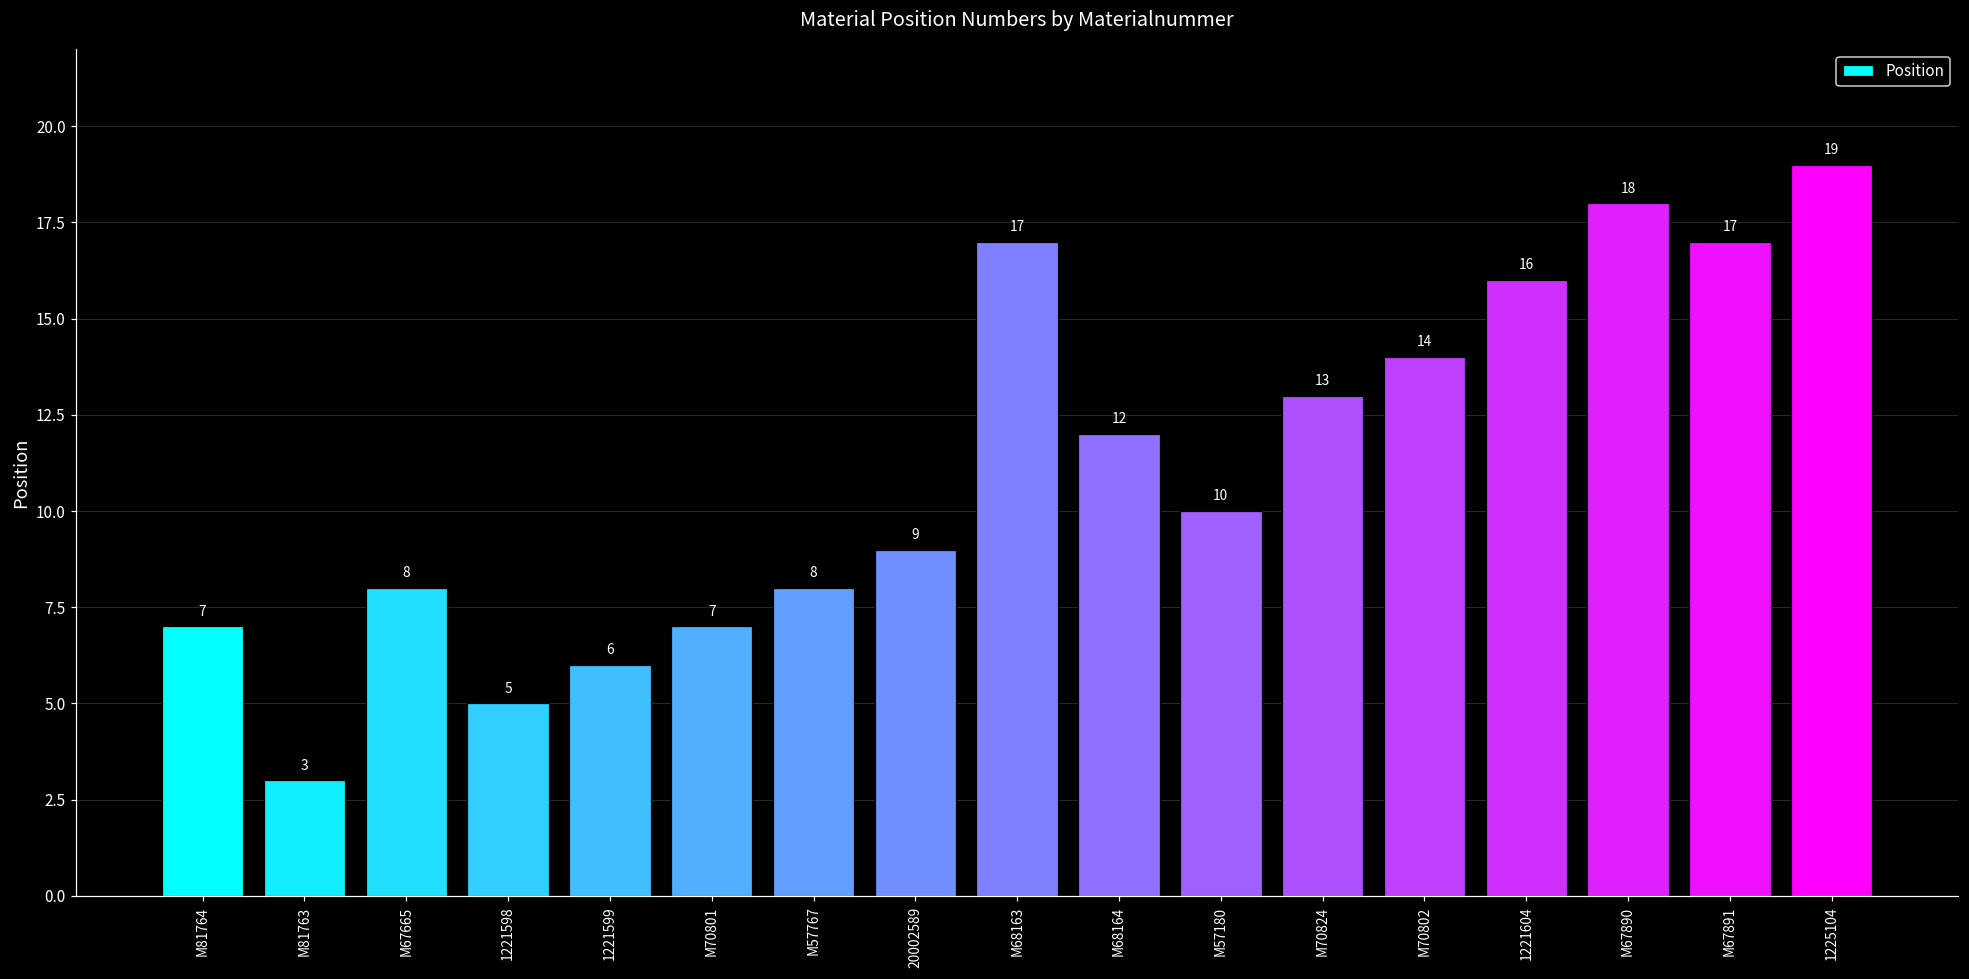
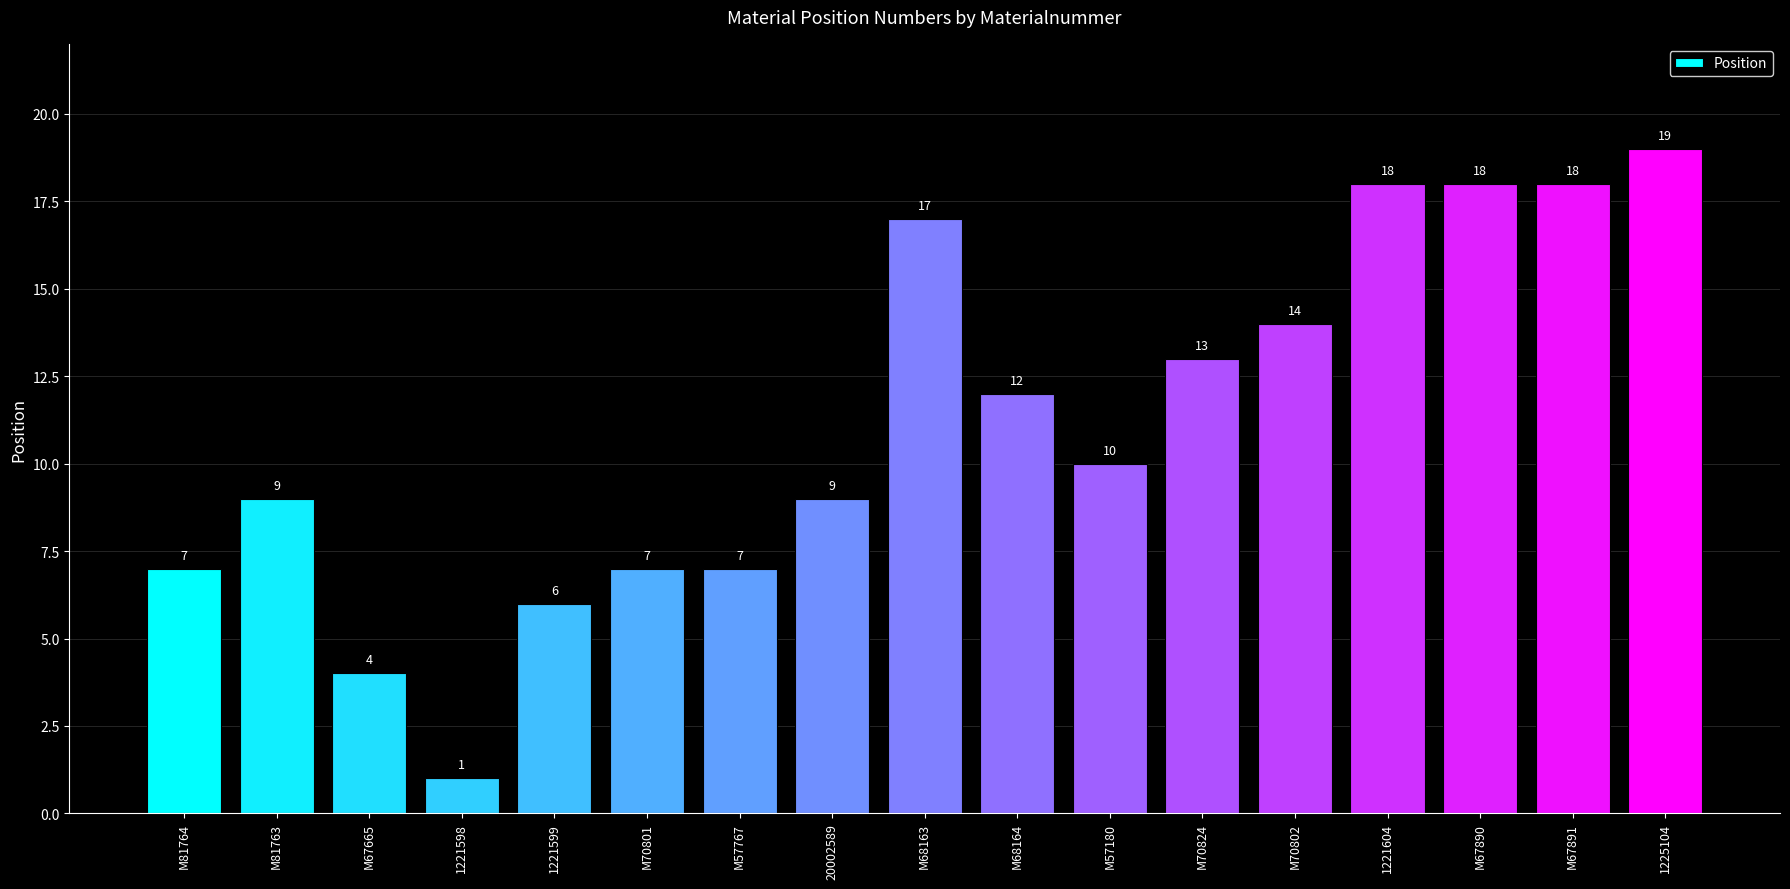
M81763: 3 -> 9
M67665: 8 -> 4
1221598: 5 -> 1
M57767: 8 -> 7
1221604: 16 -> 18
M67891: 17 -> 18
